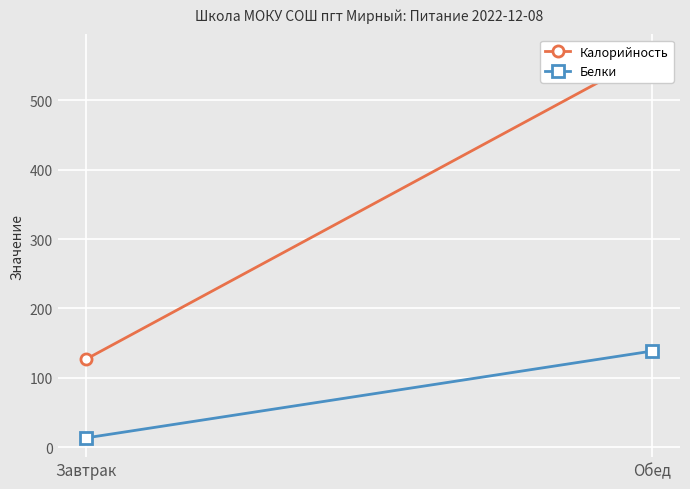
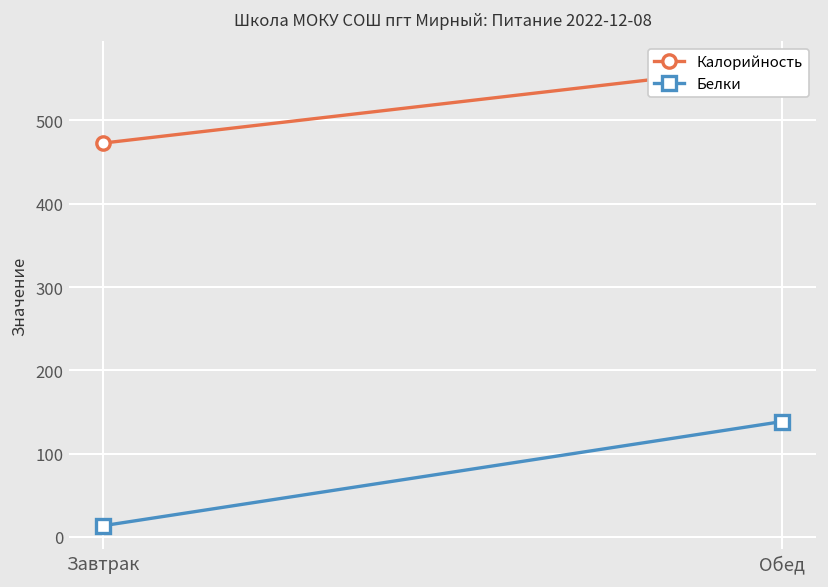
Калорийность, Завтрак: 130 -> 470
